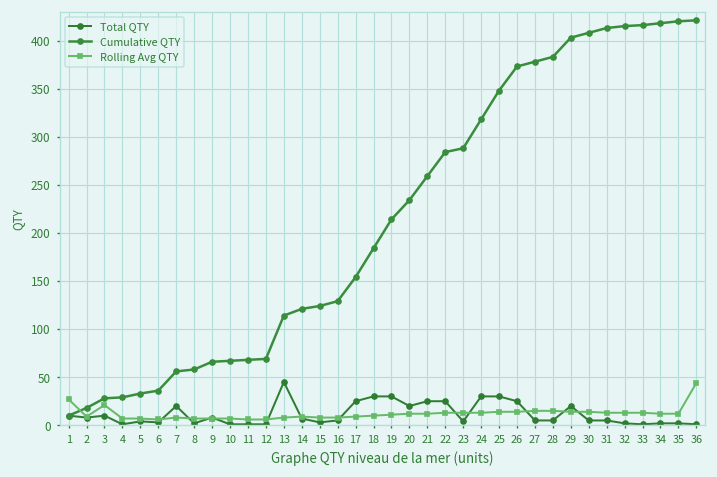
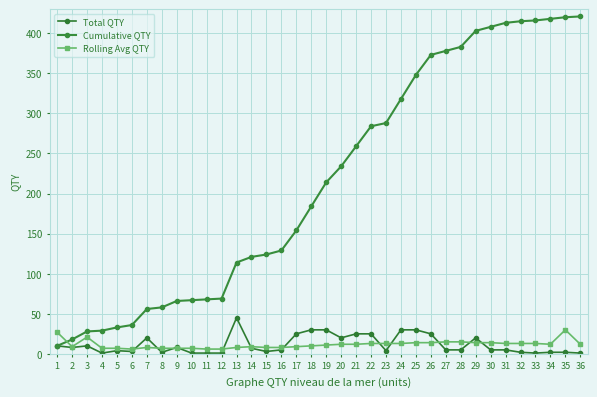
Rolling Avg QTY, 35: 10 -> 30
Rolling Avg QTY, 36: 40 -> 10
